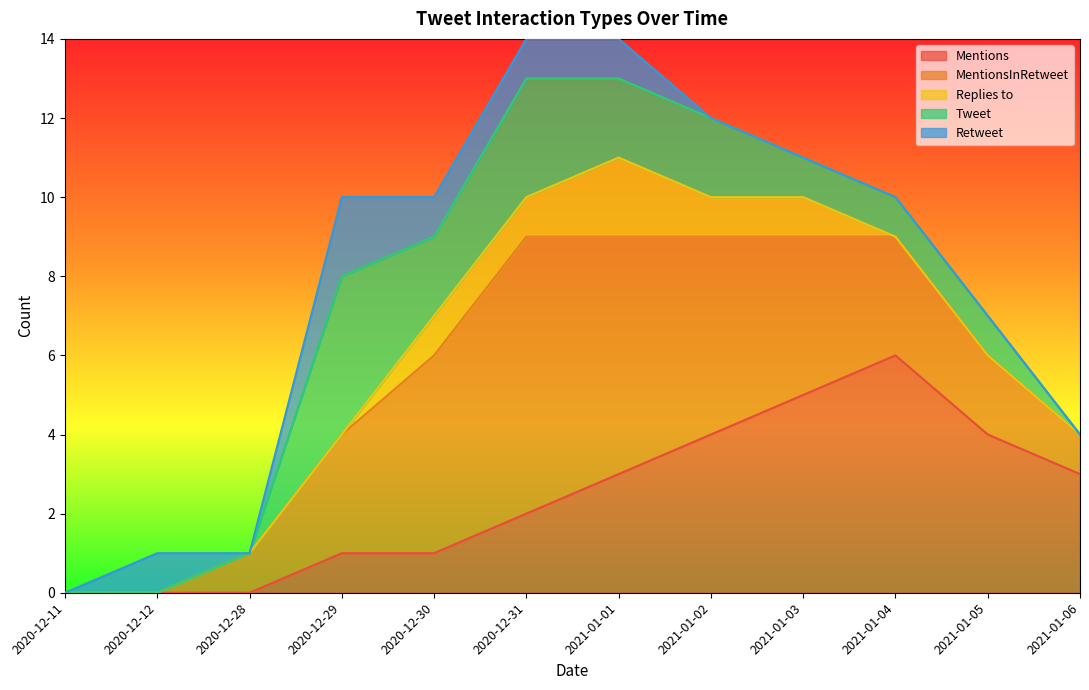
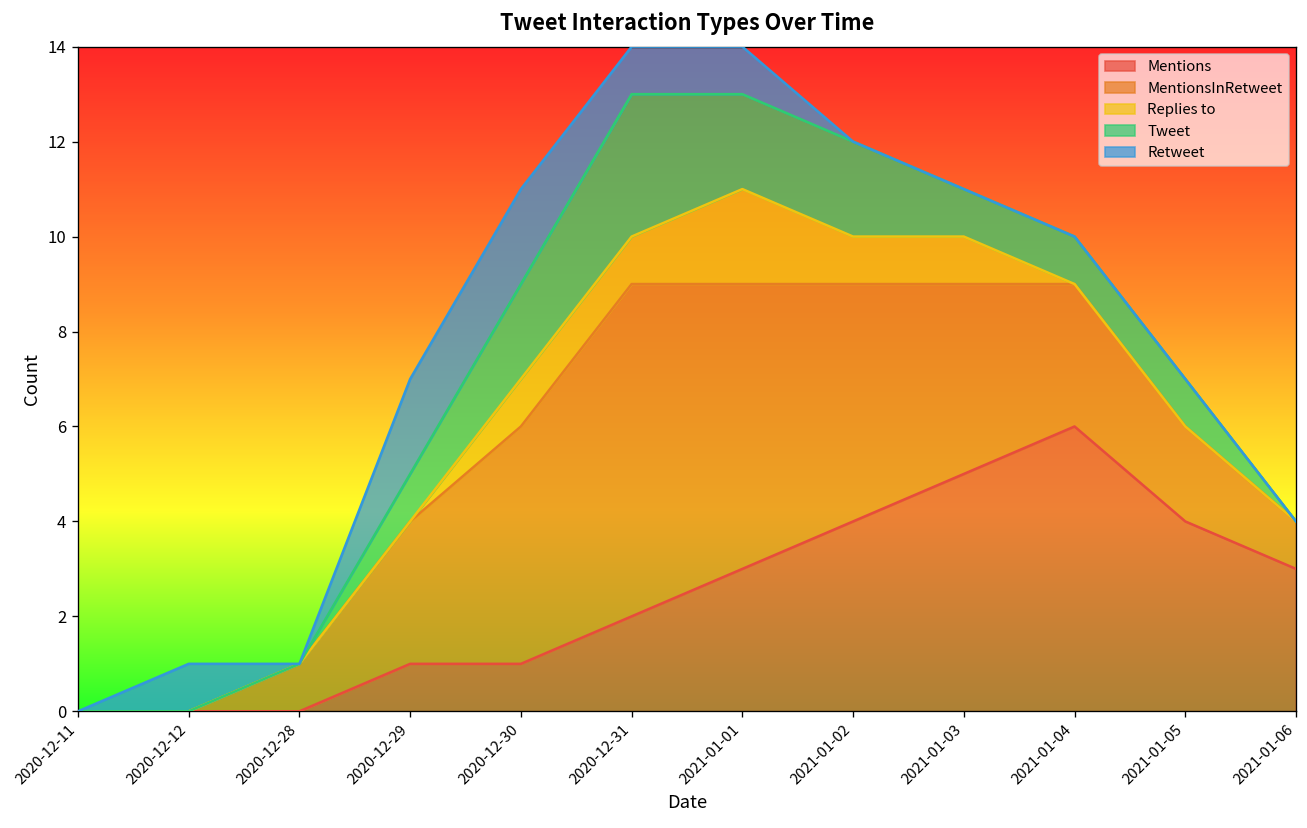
Tweet, 2020-12-29: 4 -> 1
Retweet, 2020-12-30: 1 -> 2
